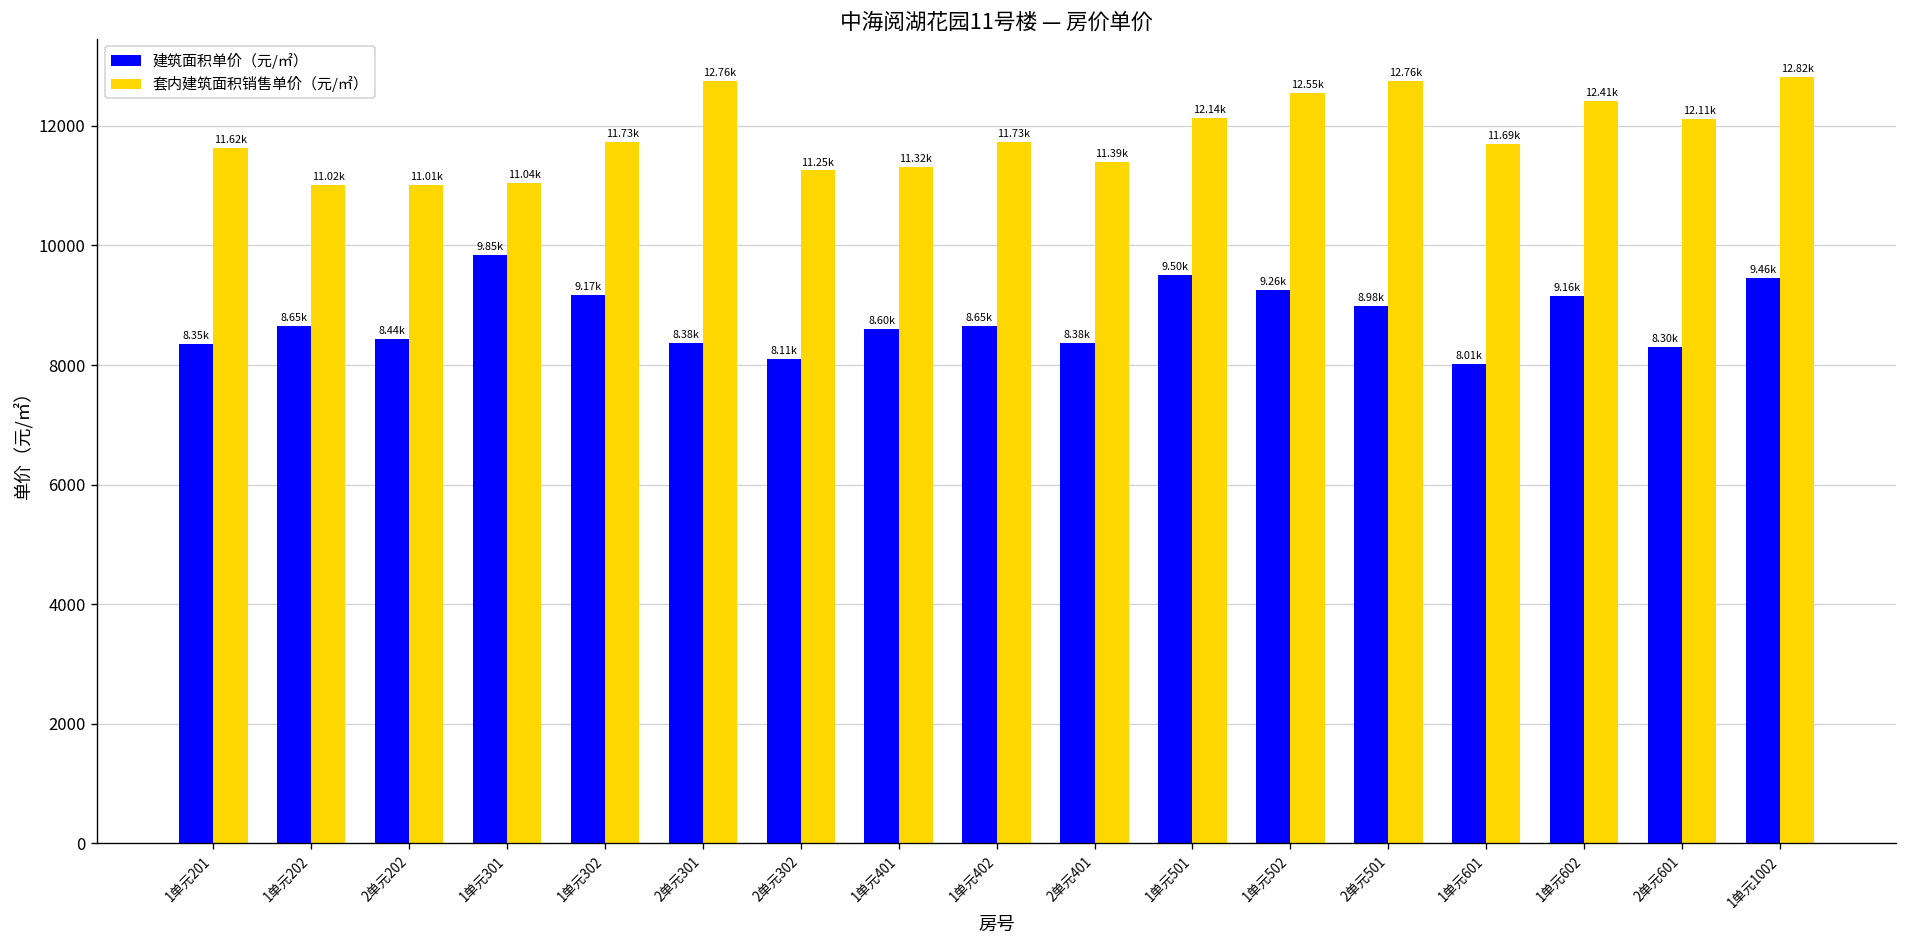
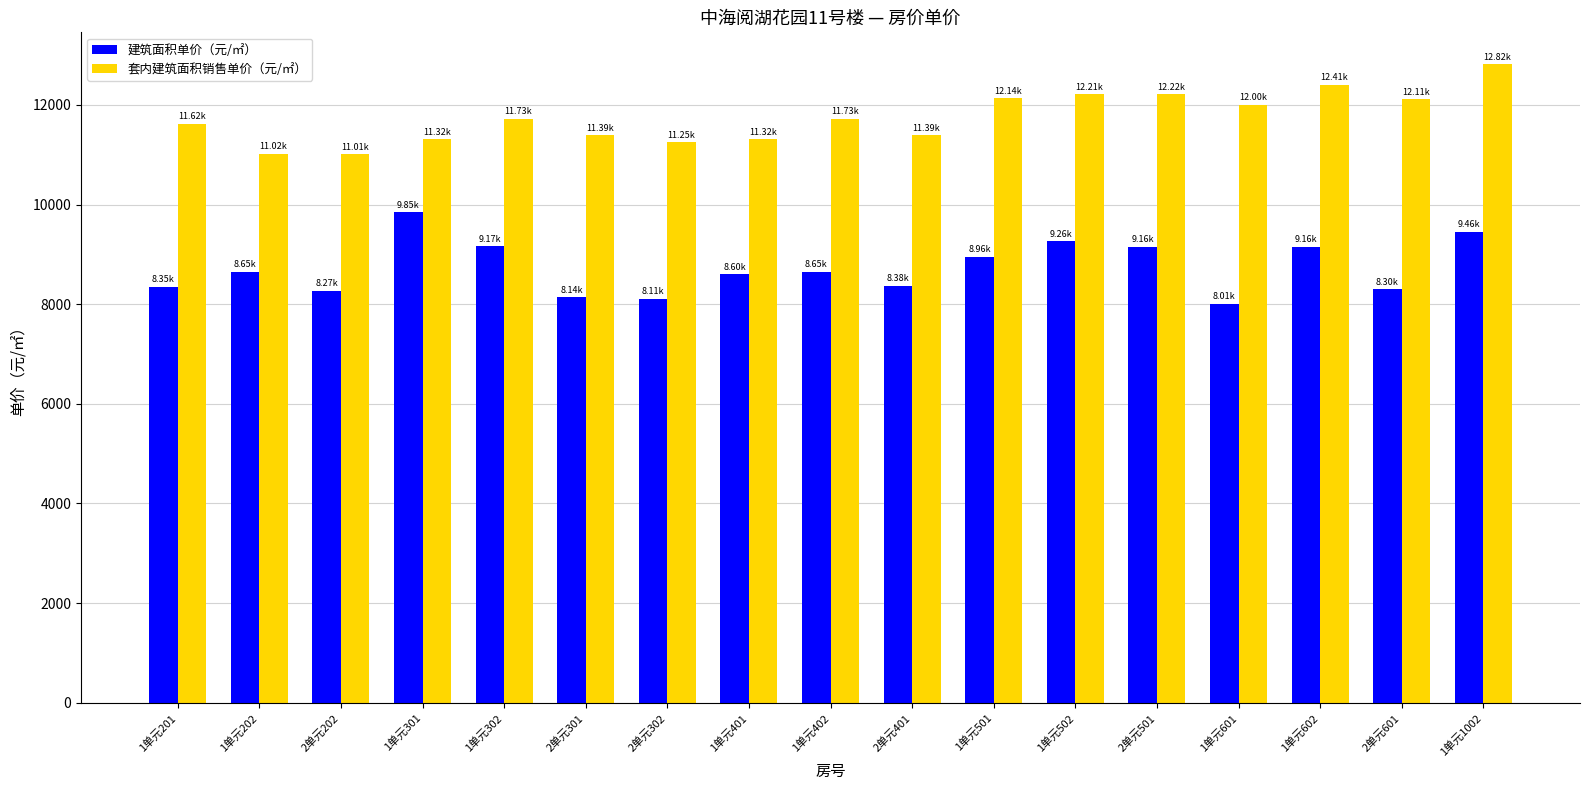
建筑面积单价（元/㎡）, 2单元202: 8.44k -> 8.27k
套内建筑面积销售单价（元/㎡）, 1单元301: 11.04k -> 11.32k
建筑面积单价（元/㎡）, 2单元301: 8.38k -> 8.14k
套内建筑面积销售单价（元/㎡）, 2单元301: 12.76k -> 11.39k
建筑面积单价（元/㎡）, 1单元501: 9.50k -> 8.96k
套内建筑面积销售单价（元/㎡）, 1单元502: 12.55k -> 12.21k
建筑面积单价（元/㎡）, 2单元501: 8.98k -> 9.16k
套内建筑面积销售单价（元/㎡）, 2单元501: 12.76k -> 12.22k
套内建筑面积销售单价（元/㎡）, 1单元601: 11.69k -> 12.00k
